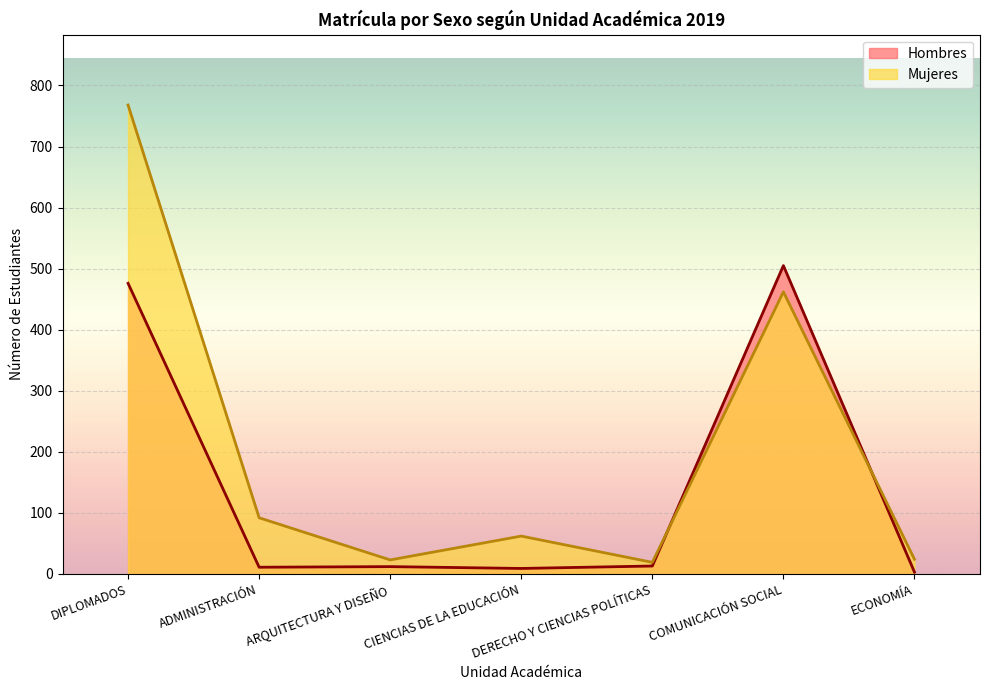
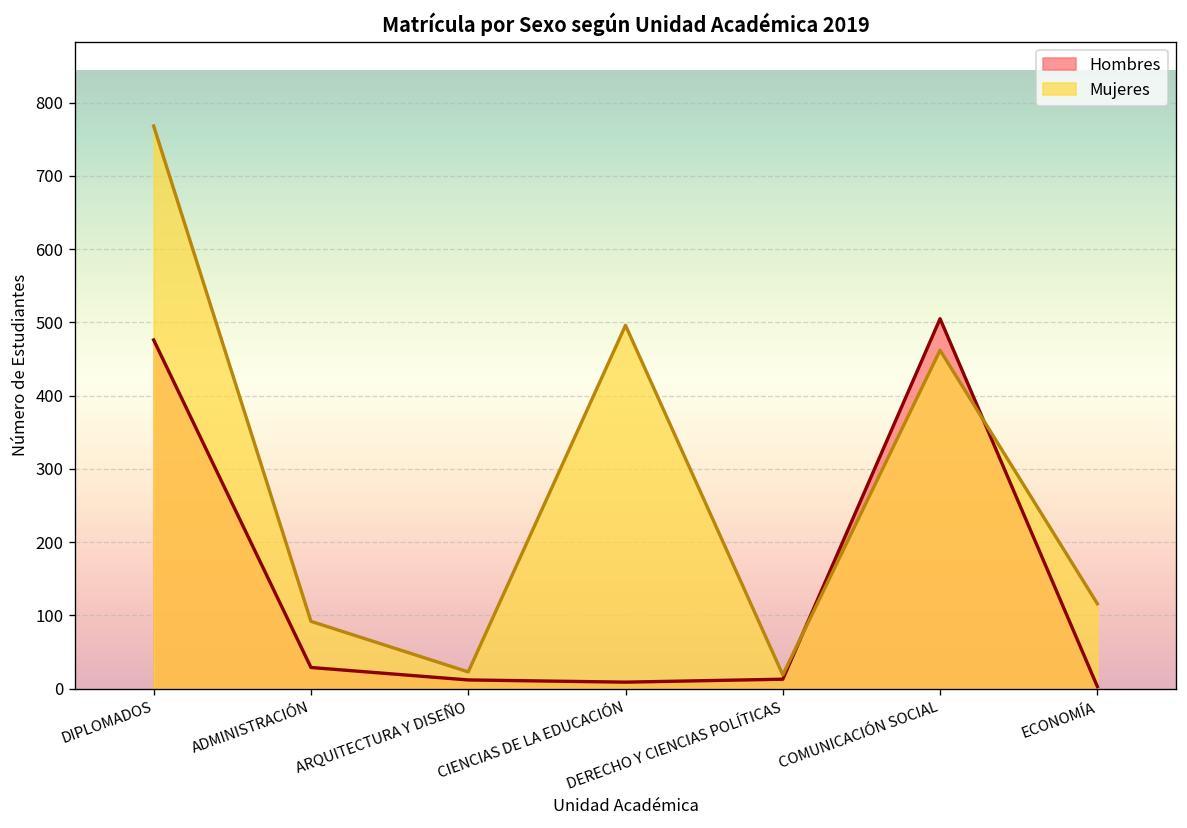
Hombres, ADMINISTRACIÓN: 10 -> 30
Mujeres, CIENCIAS DE LA EDUCACIÓN: 60 -> 500
Mujeres, ECONOMÍA: 20 -> 120
